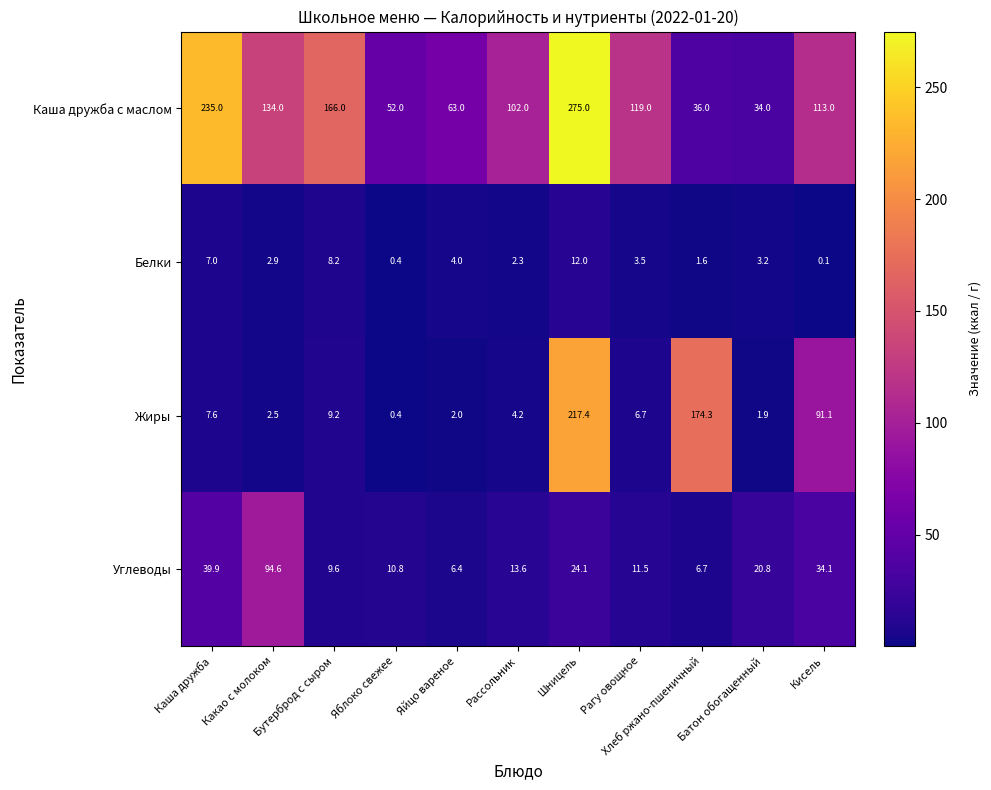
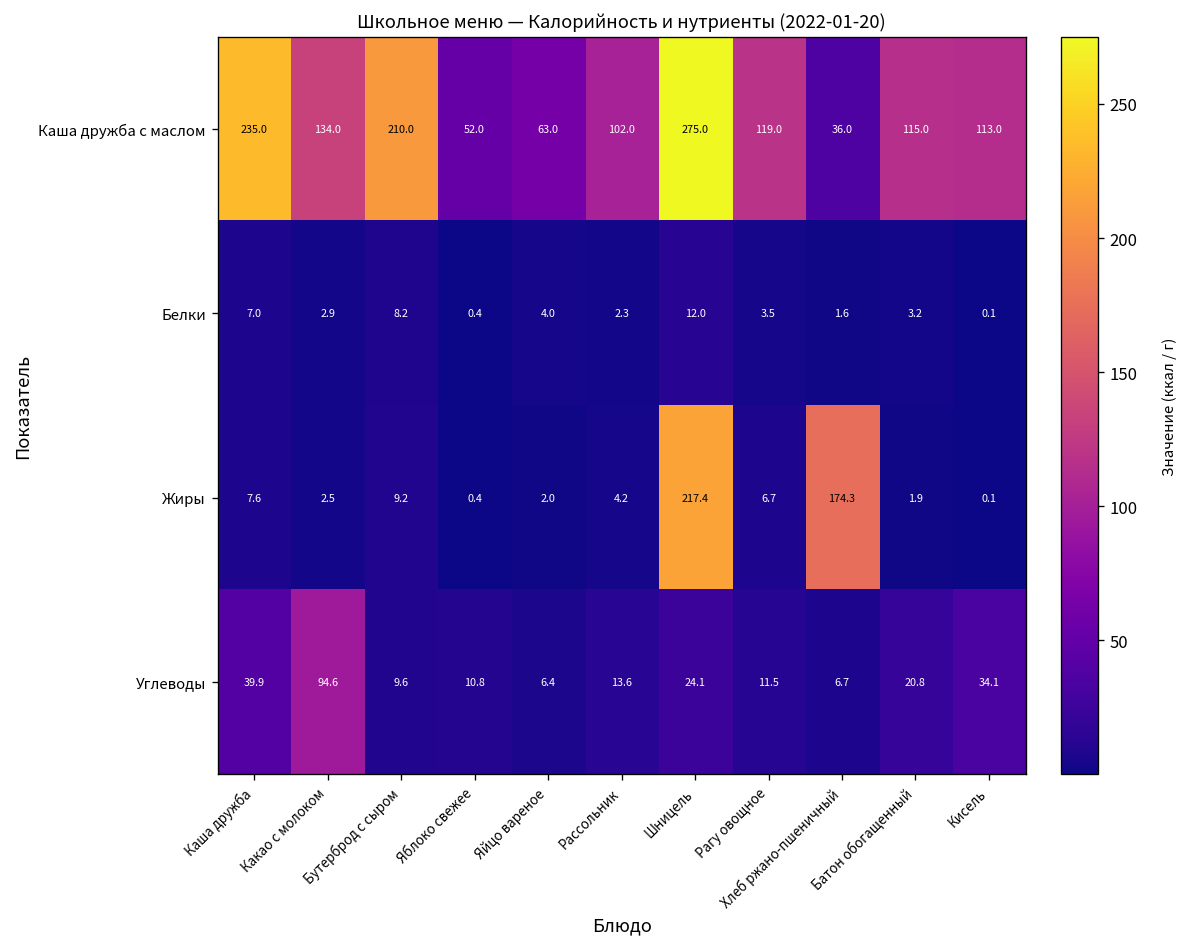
Каша дружба с маслом, Бутерброд с сыром: 166.0 -> 210.0
Каша дружба с маслом, Батон обогащенный: 34.0 -> 115.0
Жиры, Кисель: 91.1 -> 0.1
